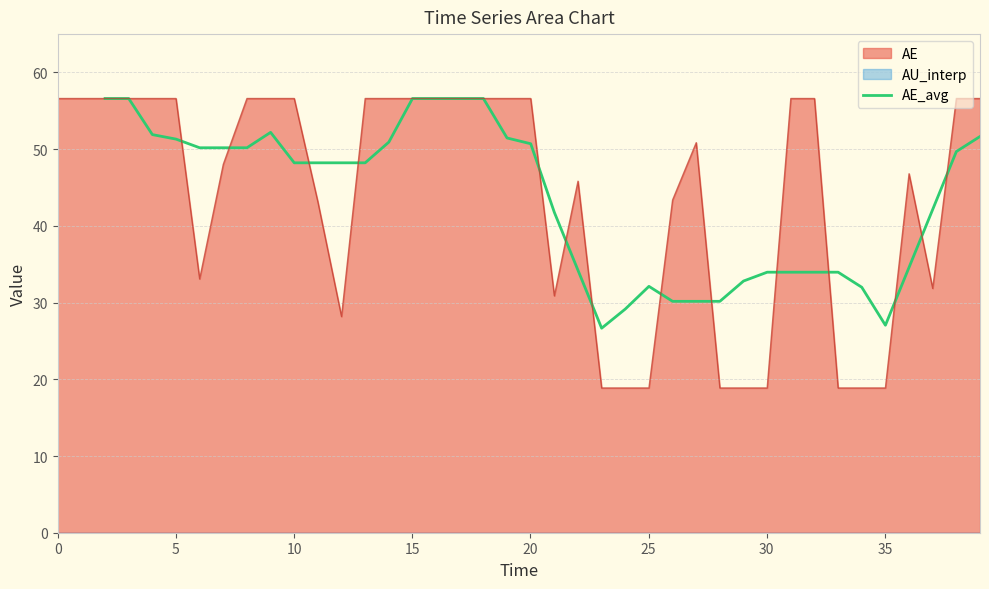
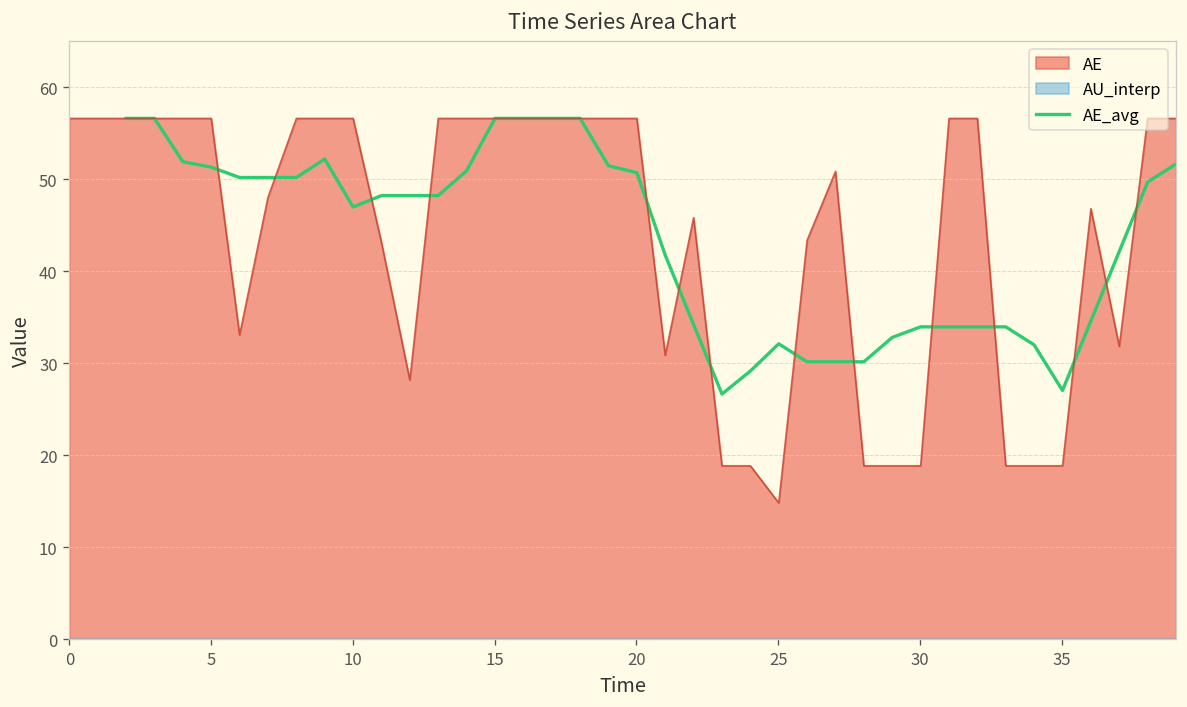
AE_avg, 10: 48 -> 47
AE, 25: 19 -> 15
